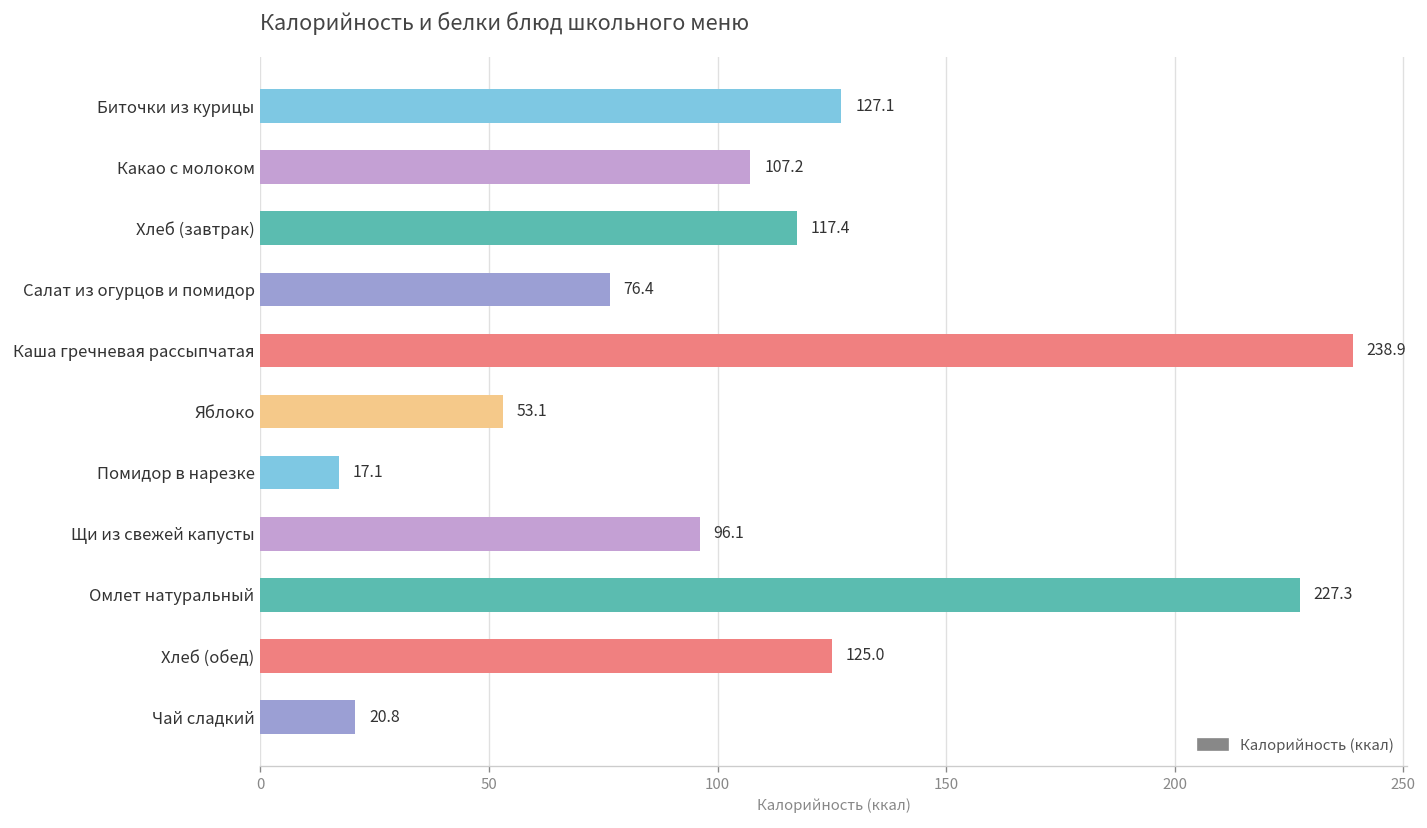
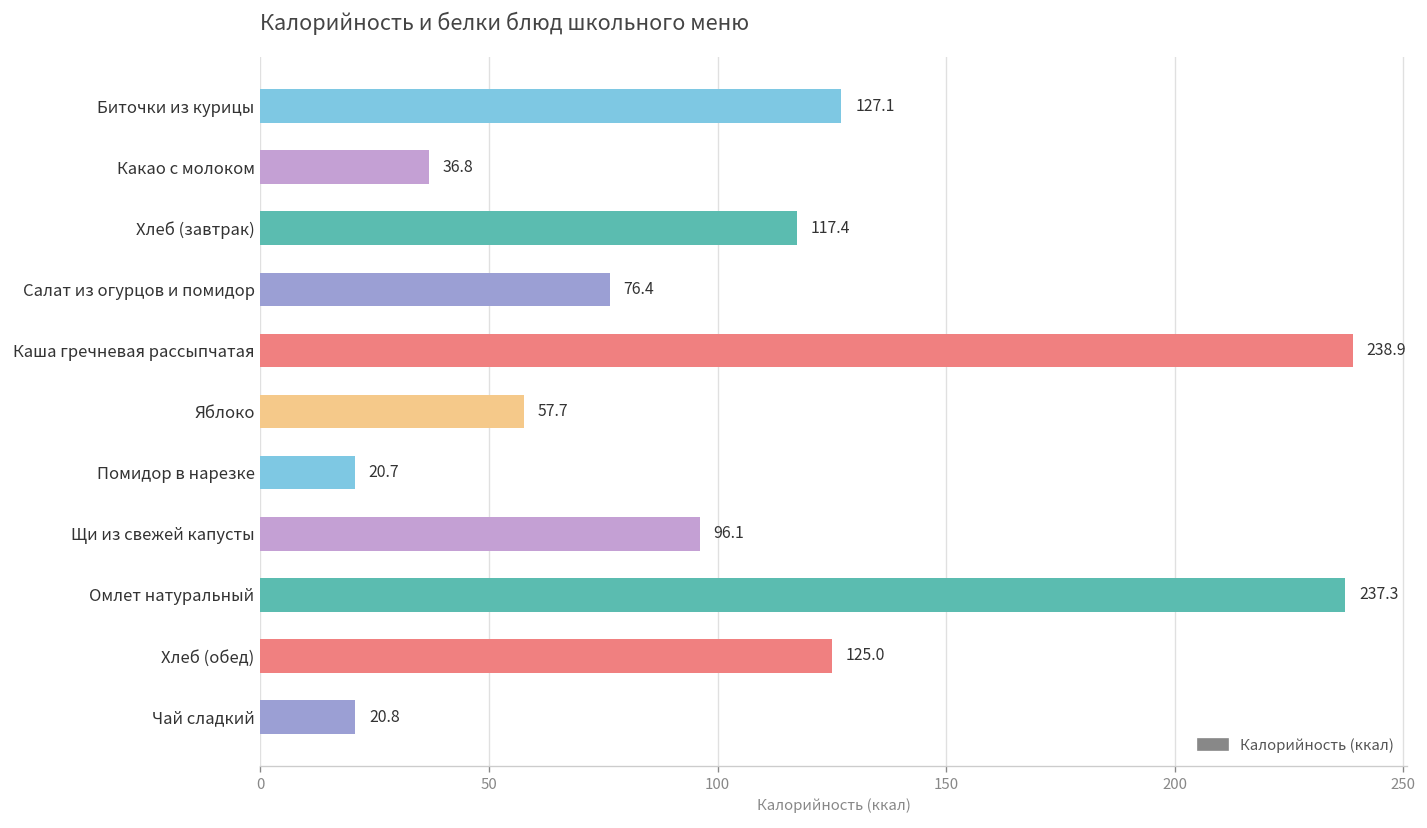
Какао с молоком: 107.2 -> 36.8
Яблоко: 53.1 -> 57.7
Помидор в нарезке: 17.1 -> 20.7
Омлет натуральный: 227.3 -> 237.3
